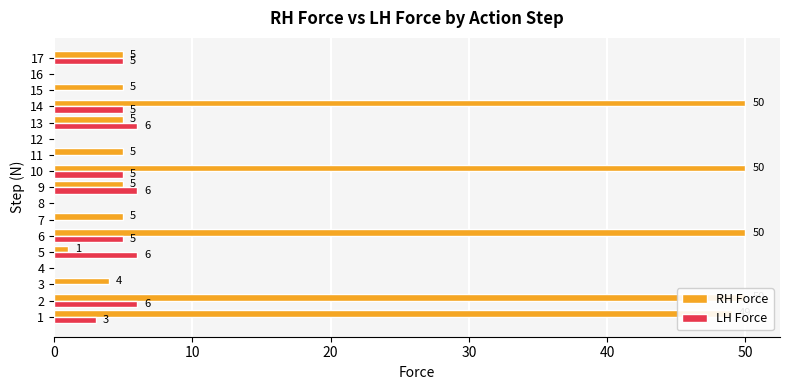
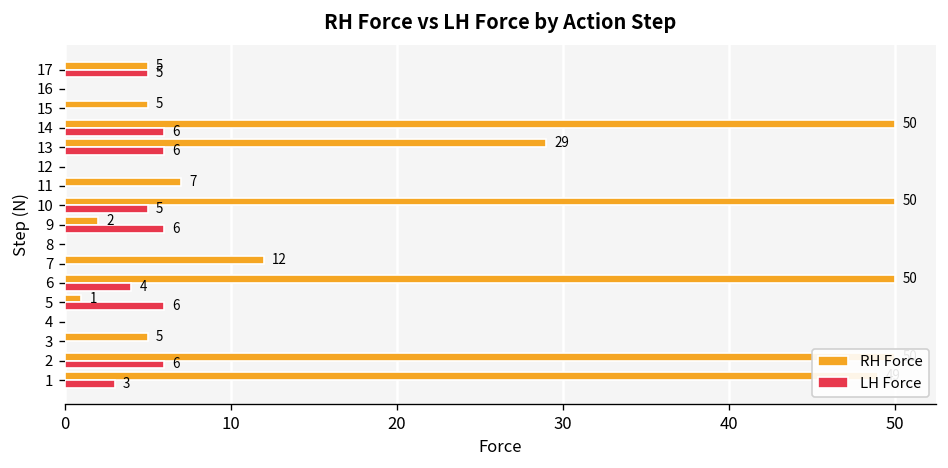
LH Force, 14: 5 -> 6
RH Force, 13: 5 -> 29
RH Force, 11: 5 -> 7
RH Force, 9: 5 -> 2
RH Force, 7: 5 -> 12
LH Force, 6: 5 -> 4
RH Force, 3: 4 -> 5
